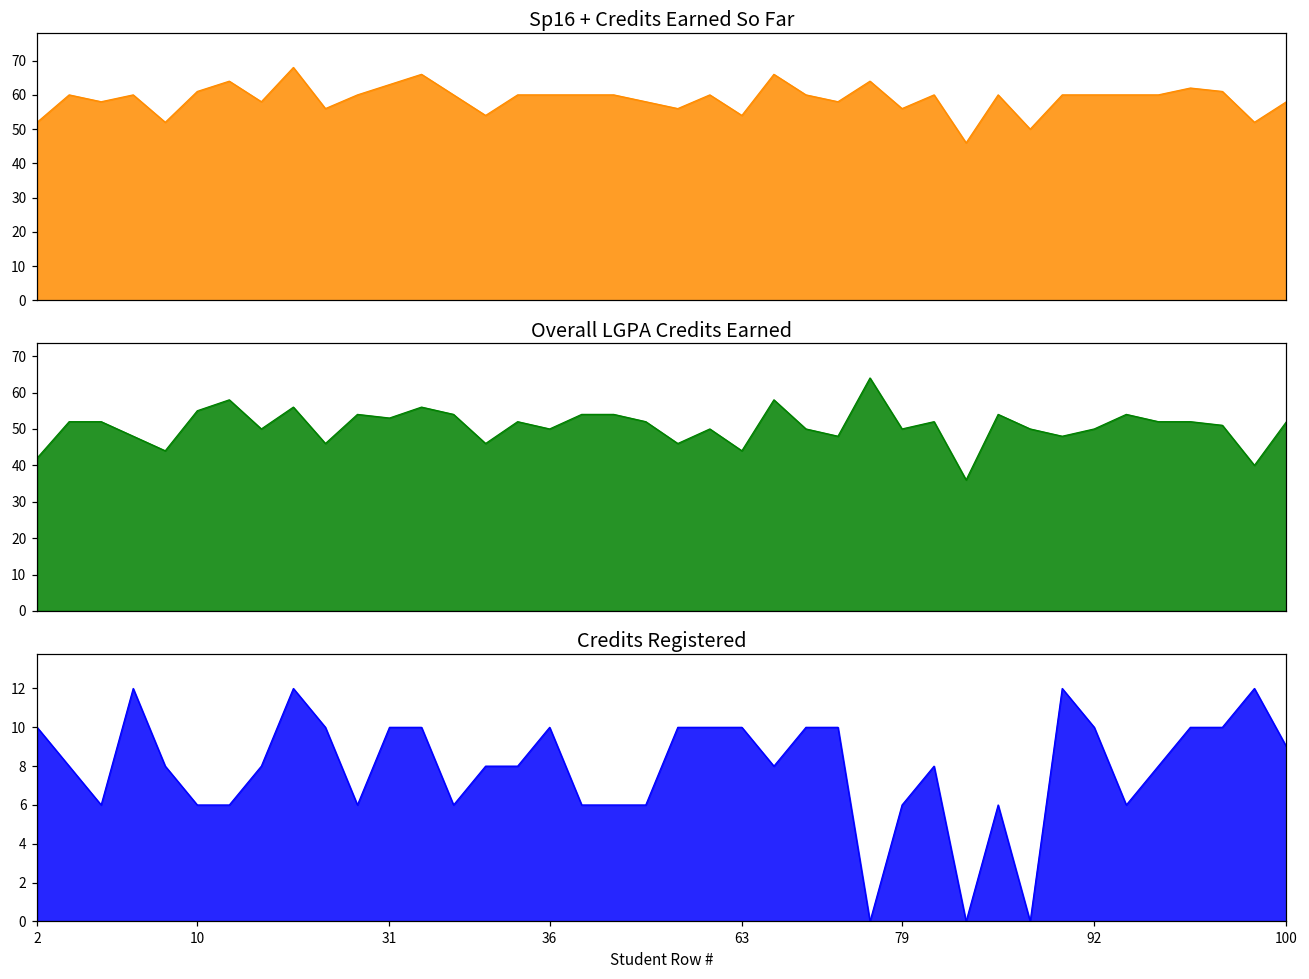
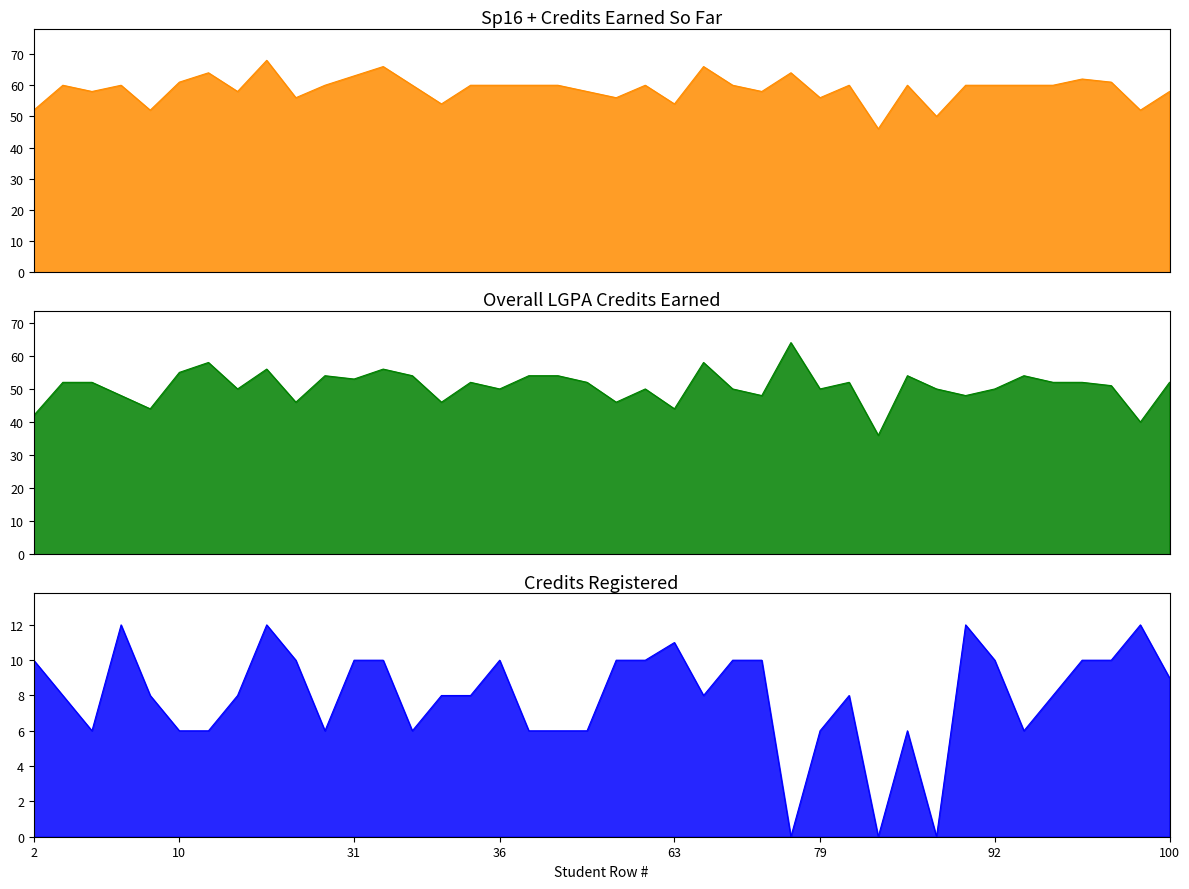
Credits Registered, 63: 10 -> 11
